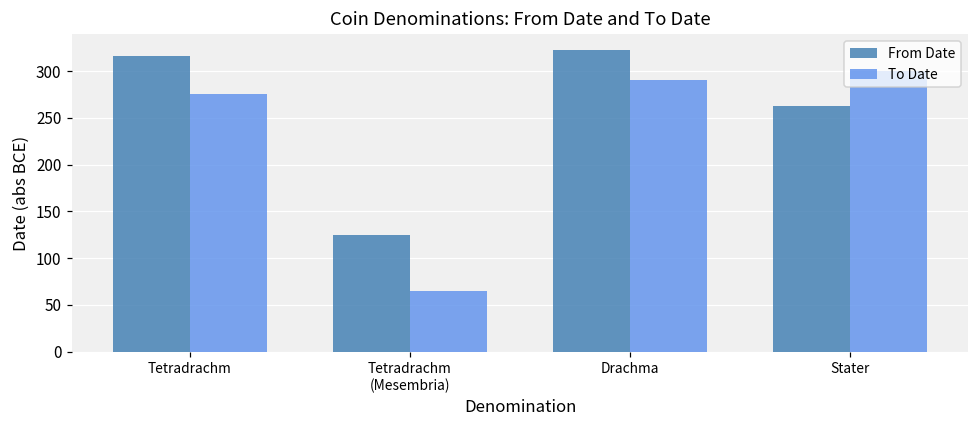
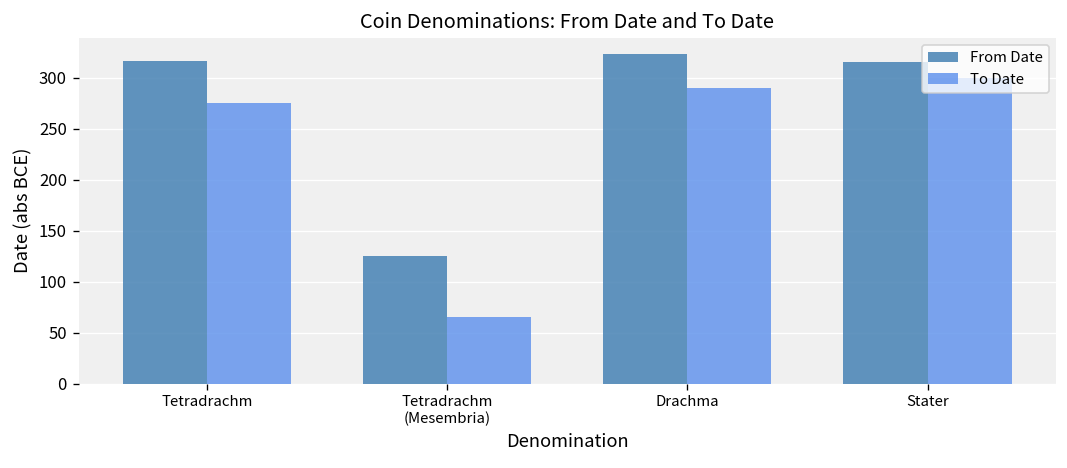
From Date, Stater: 260 -> 320
